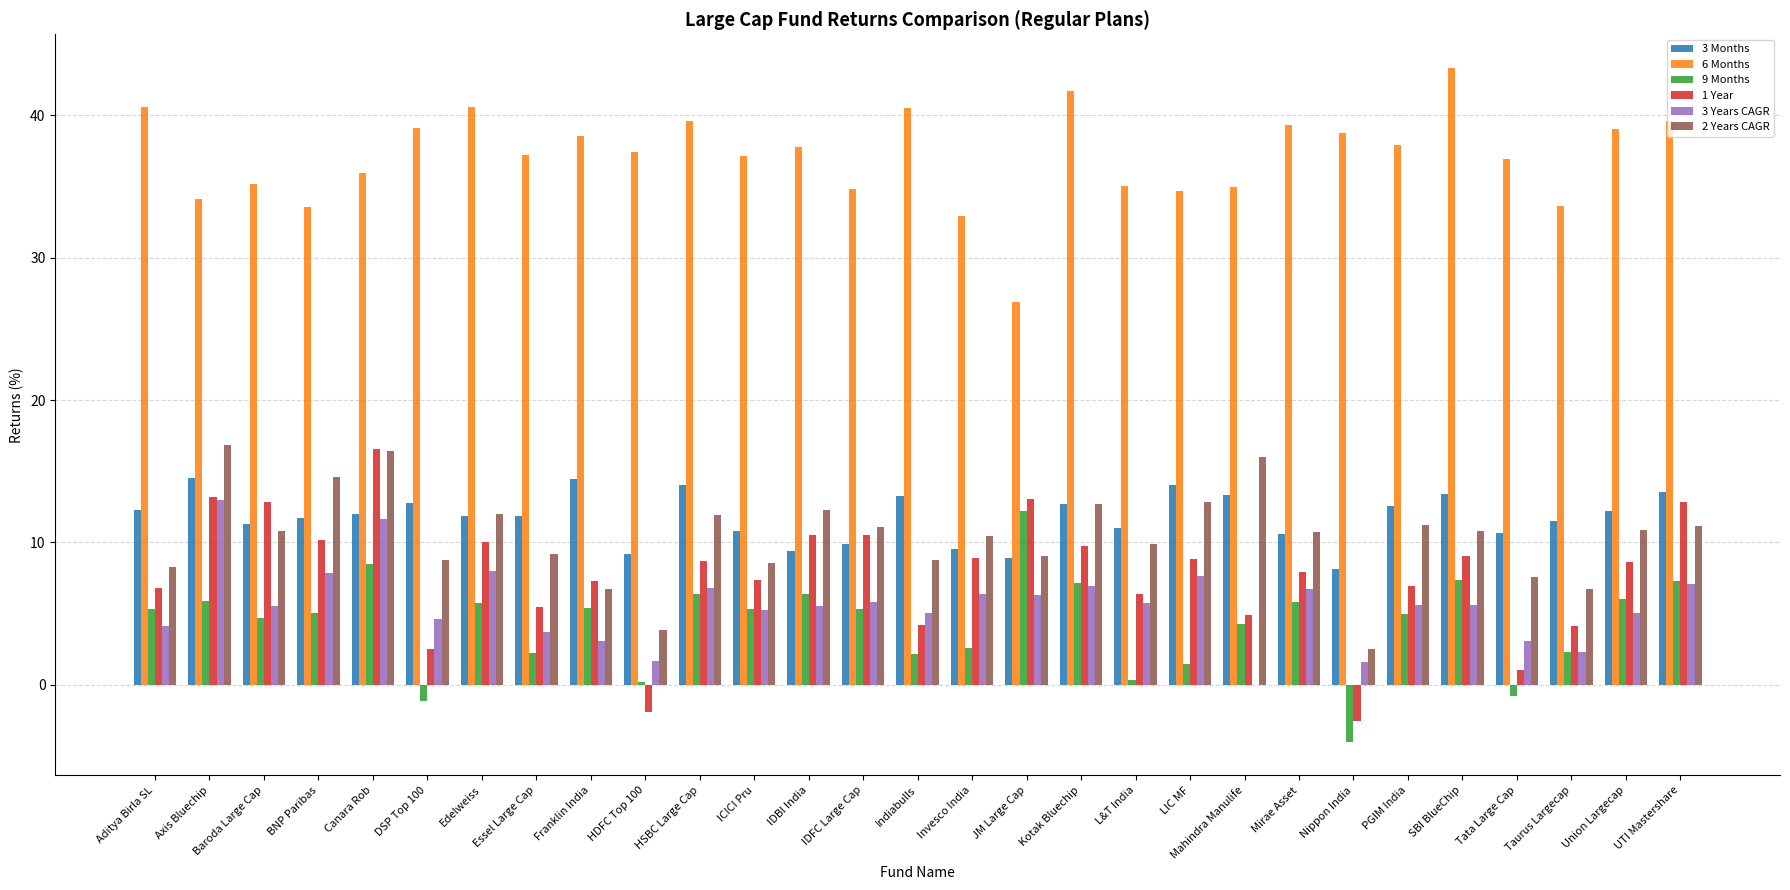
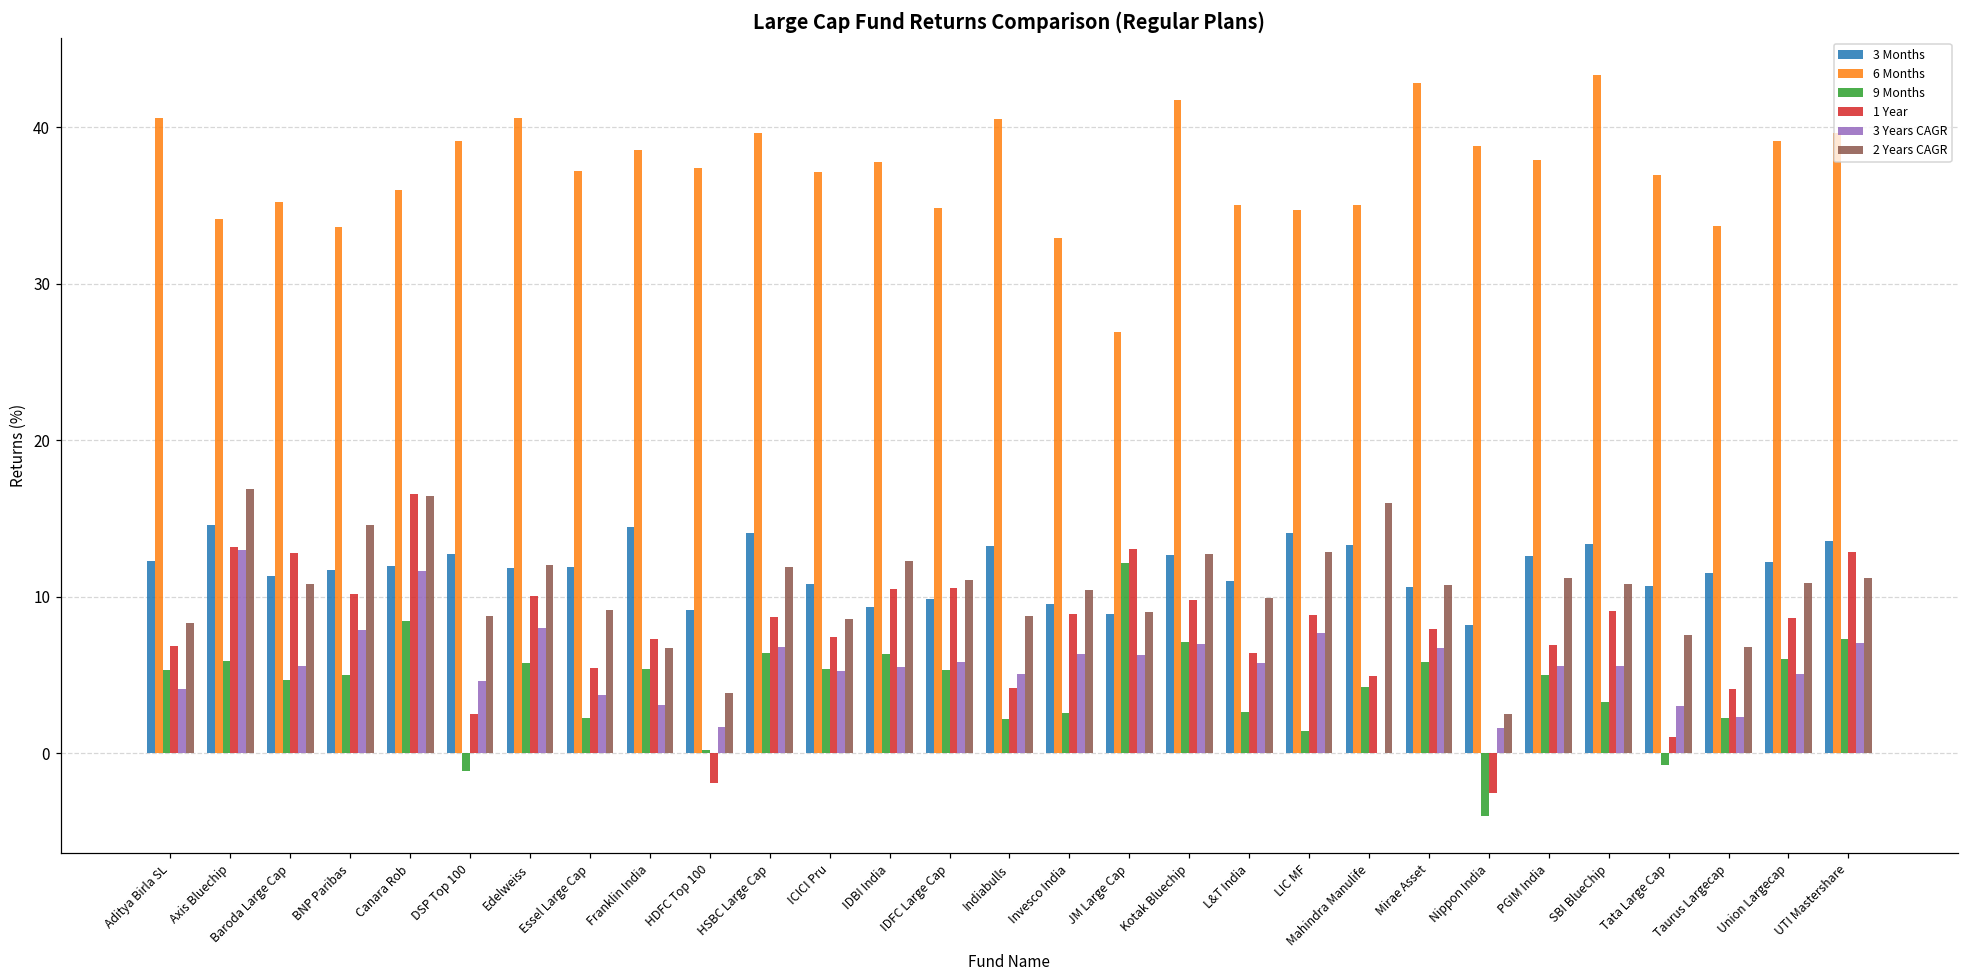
9 Months, L&T India: 0.4 -> 2.6
6 Months, Mirae Asset: 39.4 -> 42.8
9 Months, SBI BlueChip: 7.4 -> 3.3
